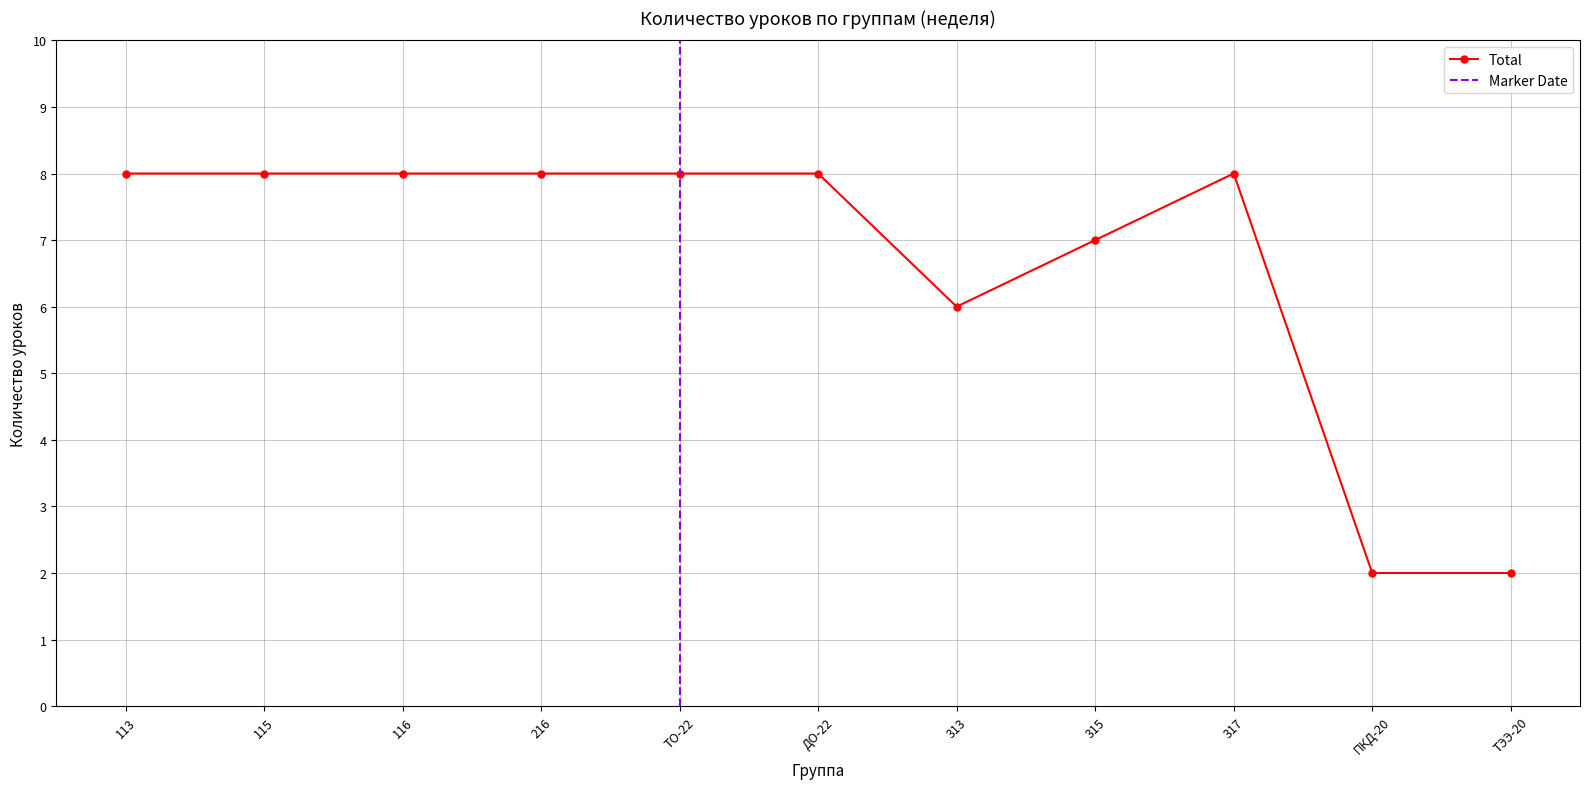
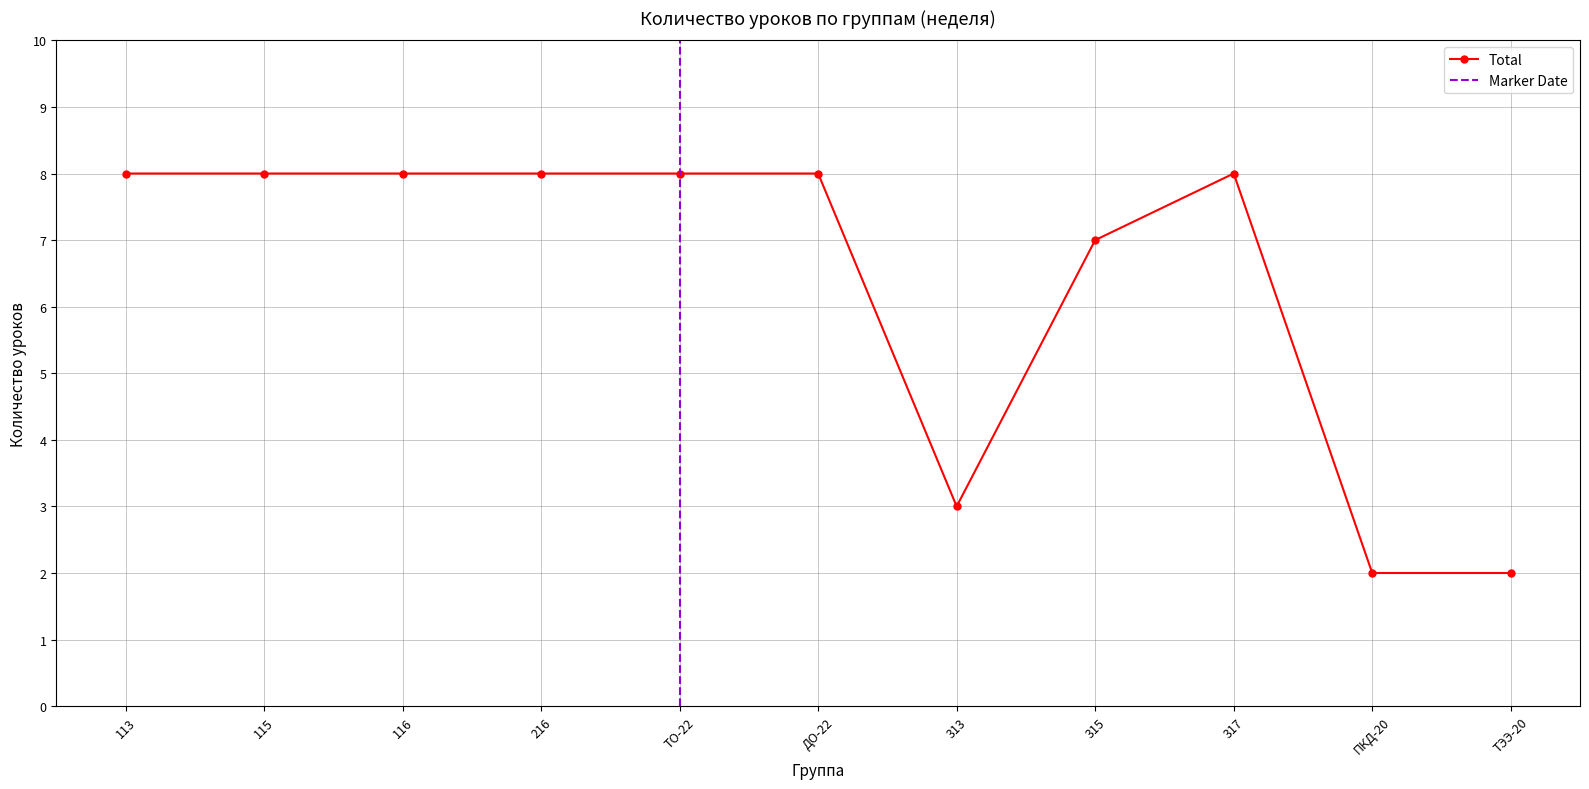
313: 6 -> 3
